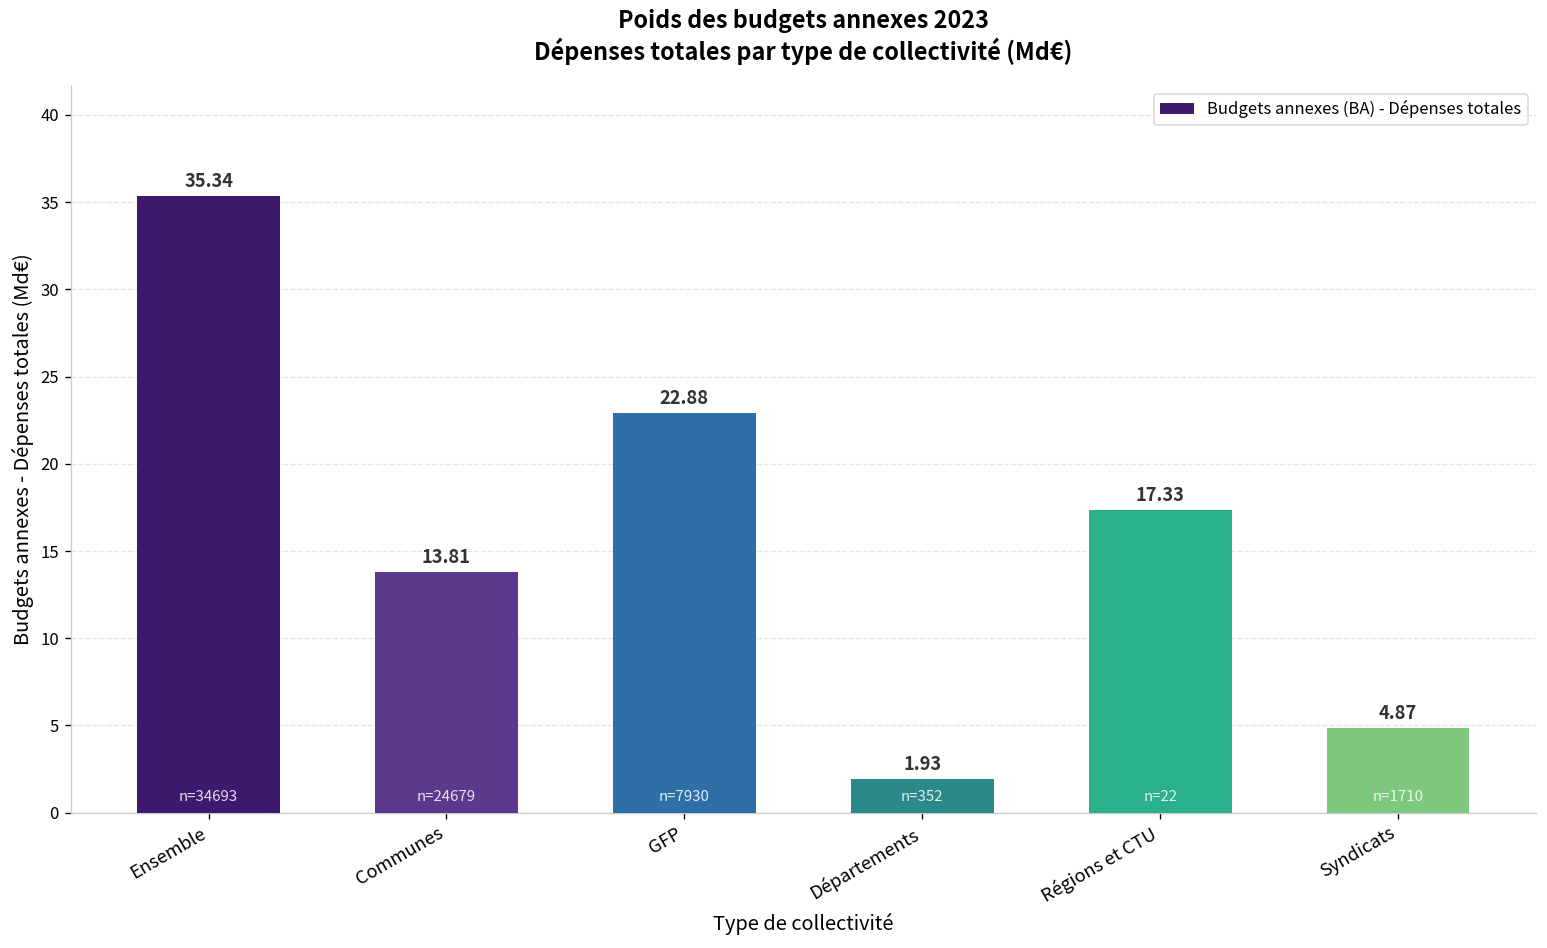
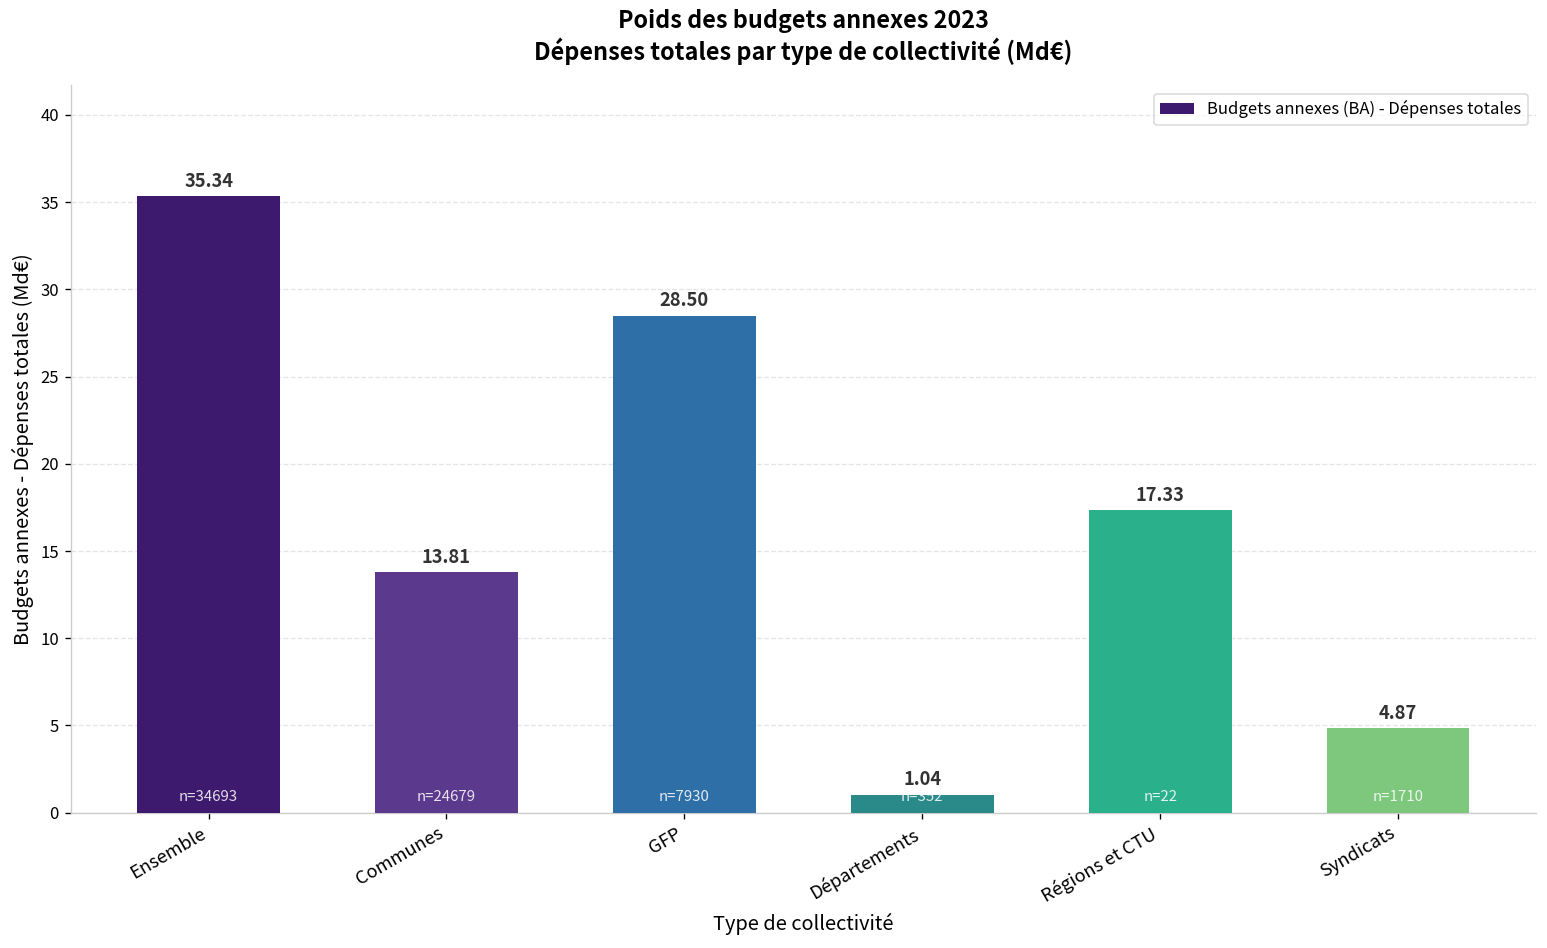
GFP: 22.88 -> 28.50
Départements: 1.93 -> 1.04
